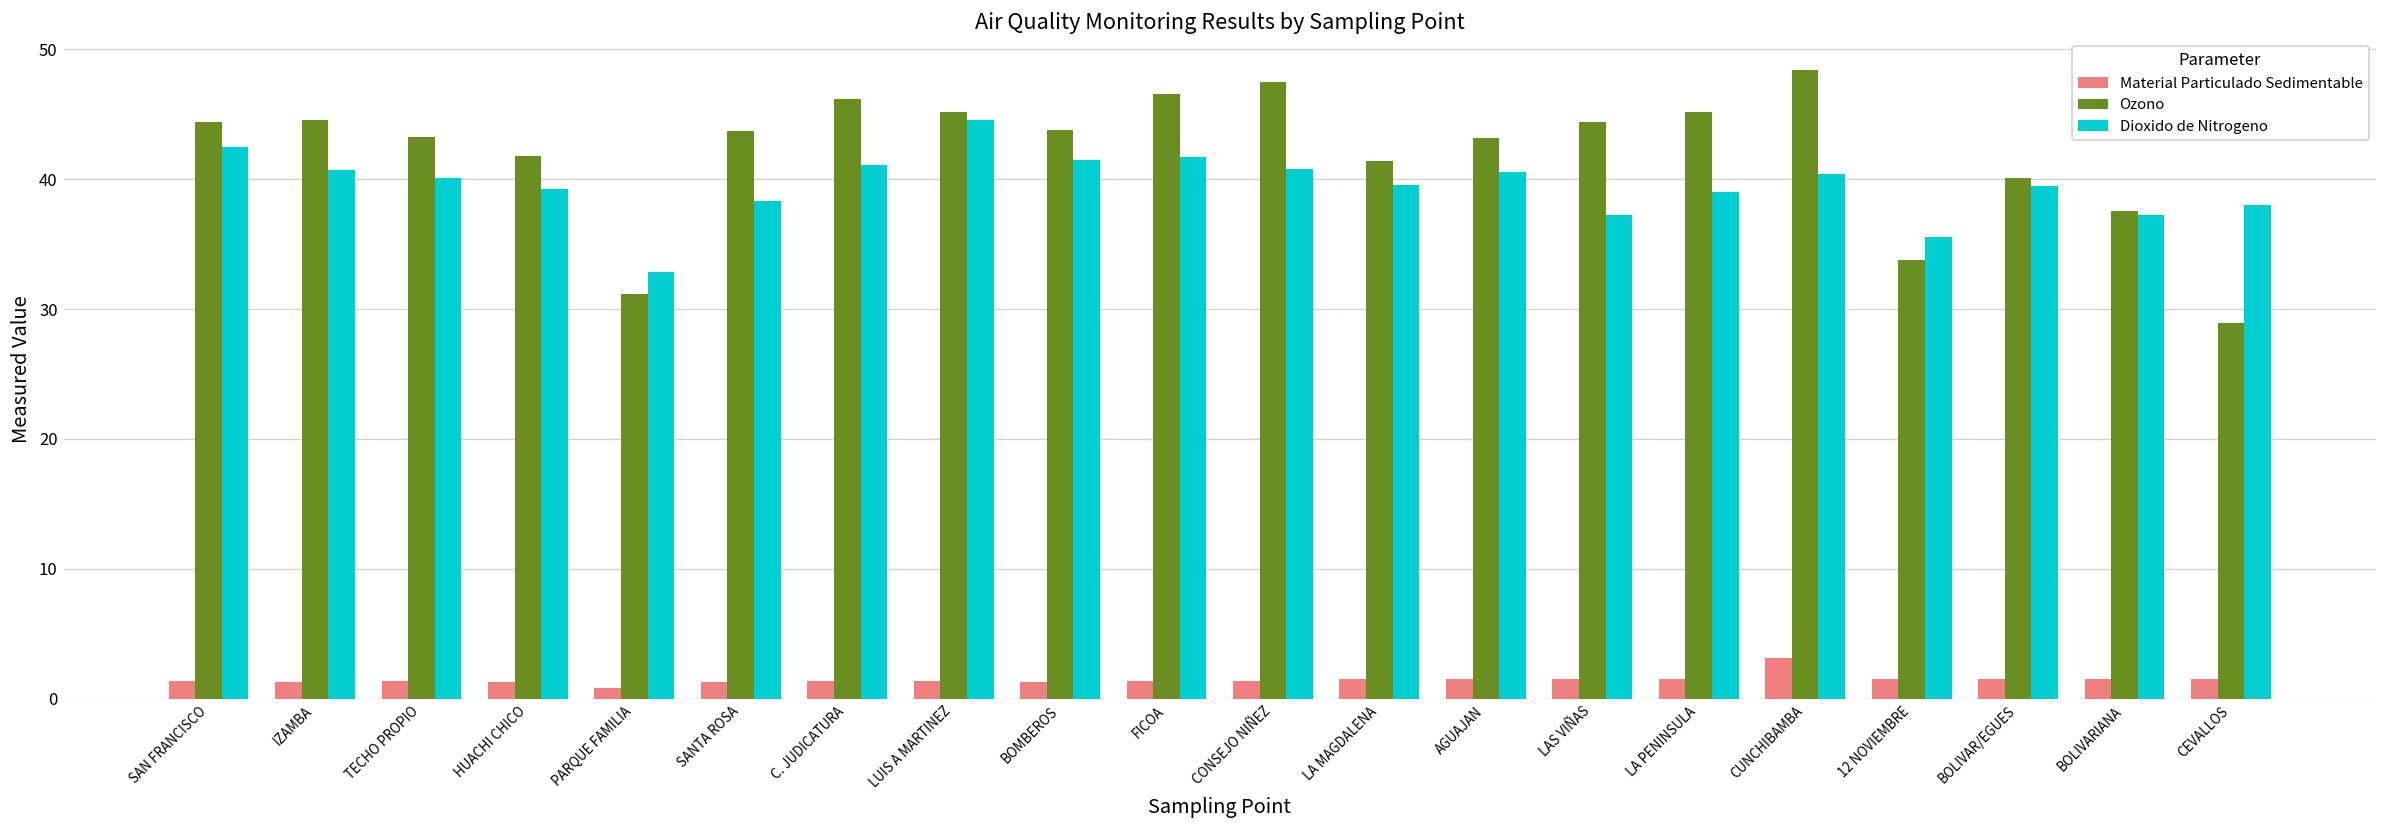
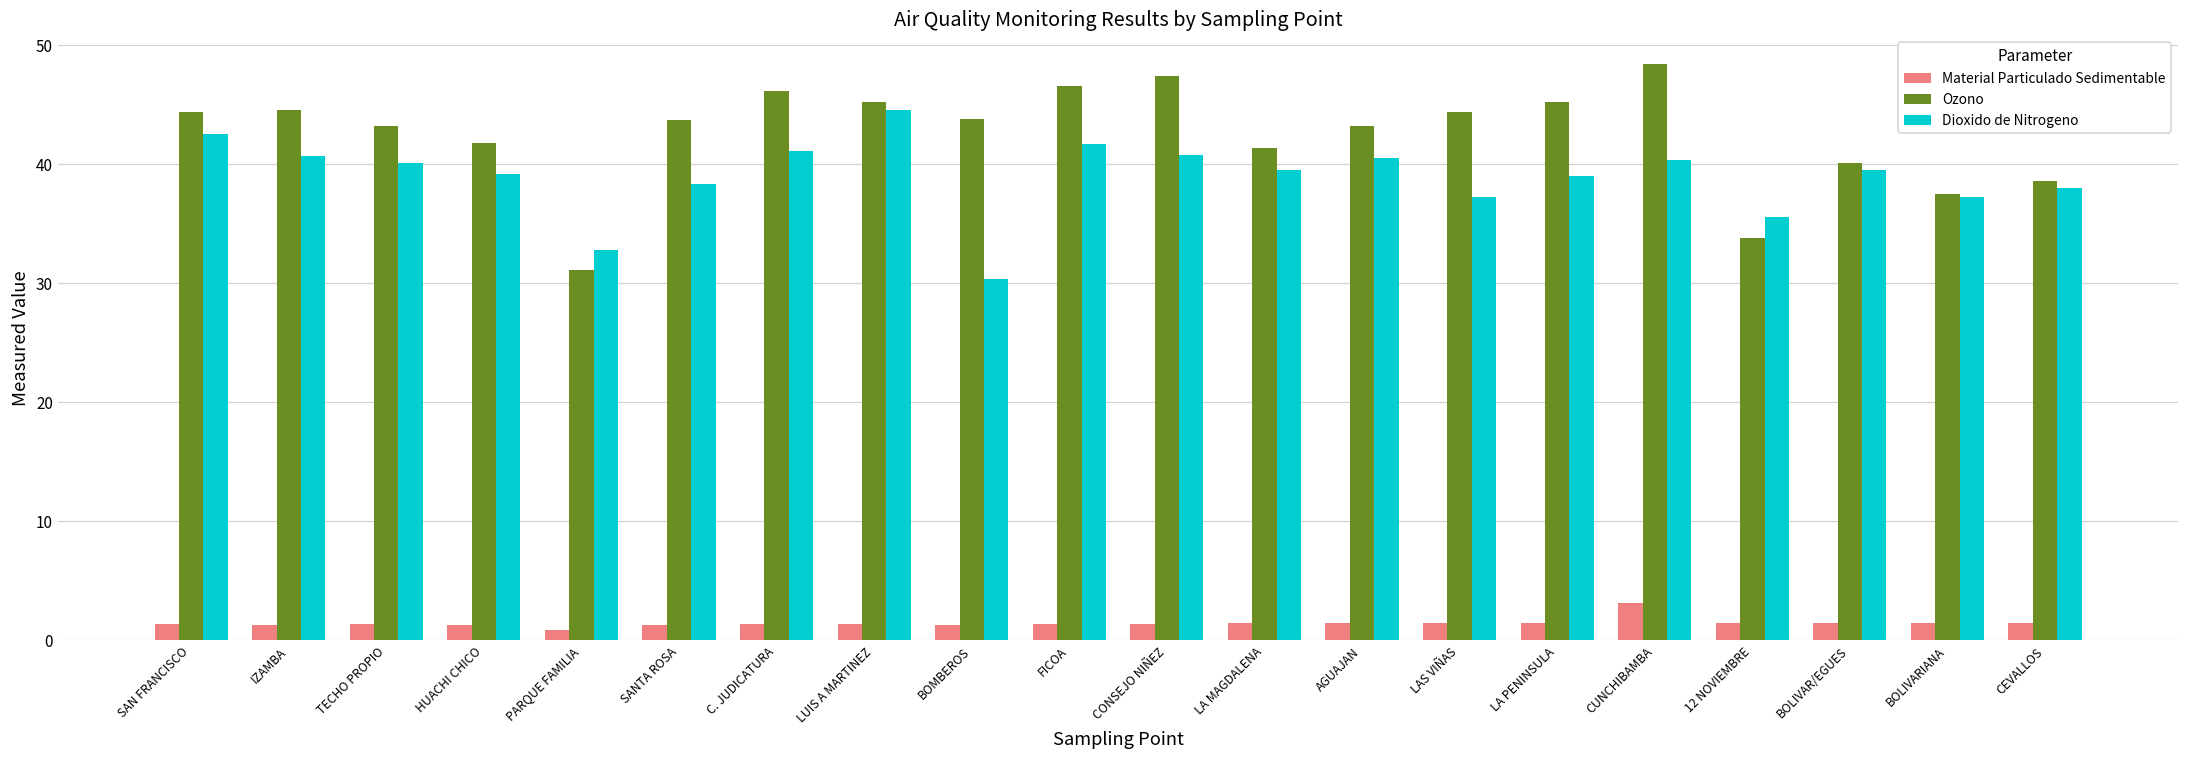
Dioxido de Nitrogeno, BOMBEROS: 41.5 -> 30.4
Ozono, CEVALLOS: 28.9 -> 38.6
